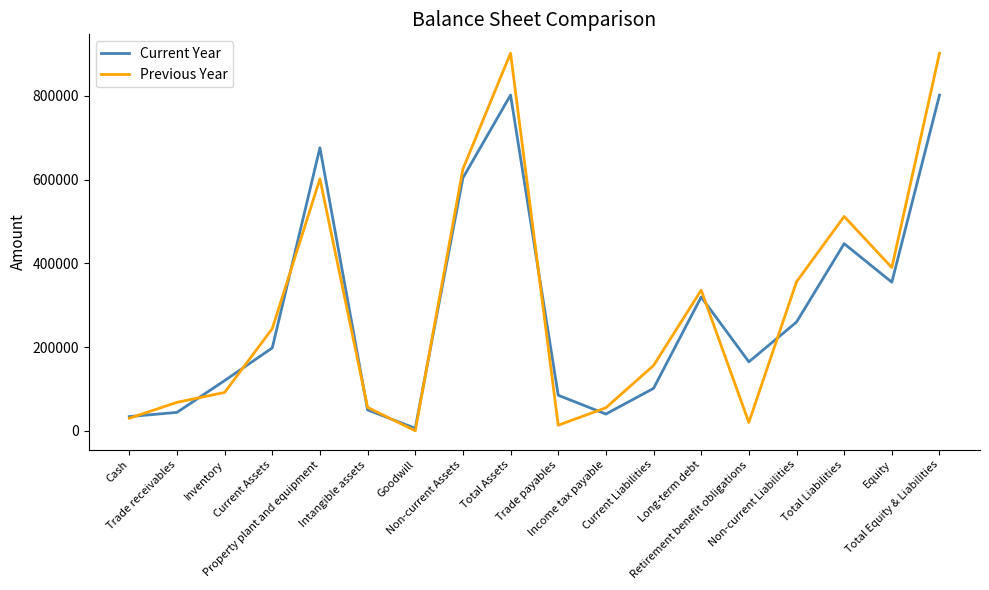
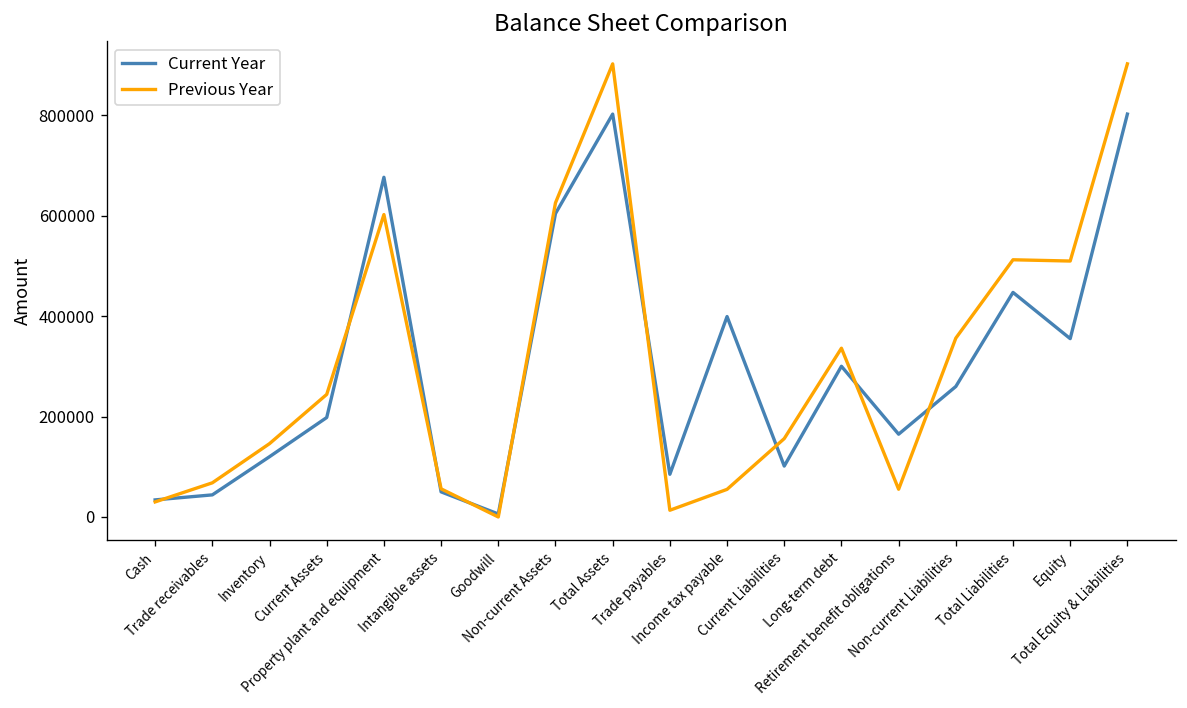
Previous Year, Inventory: 90000 -> 150000
Current Year, Income tax payable: 40000 -> 400000
Current Year, Long-term debt: 320000 -> 300000
Previous Year, Retirement benefit obligations: 20000 -> 60000
Previous Year, Equity: 390000 -> 510000
